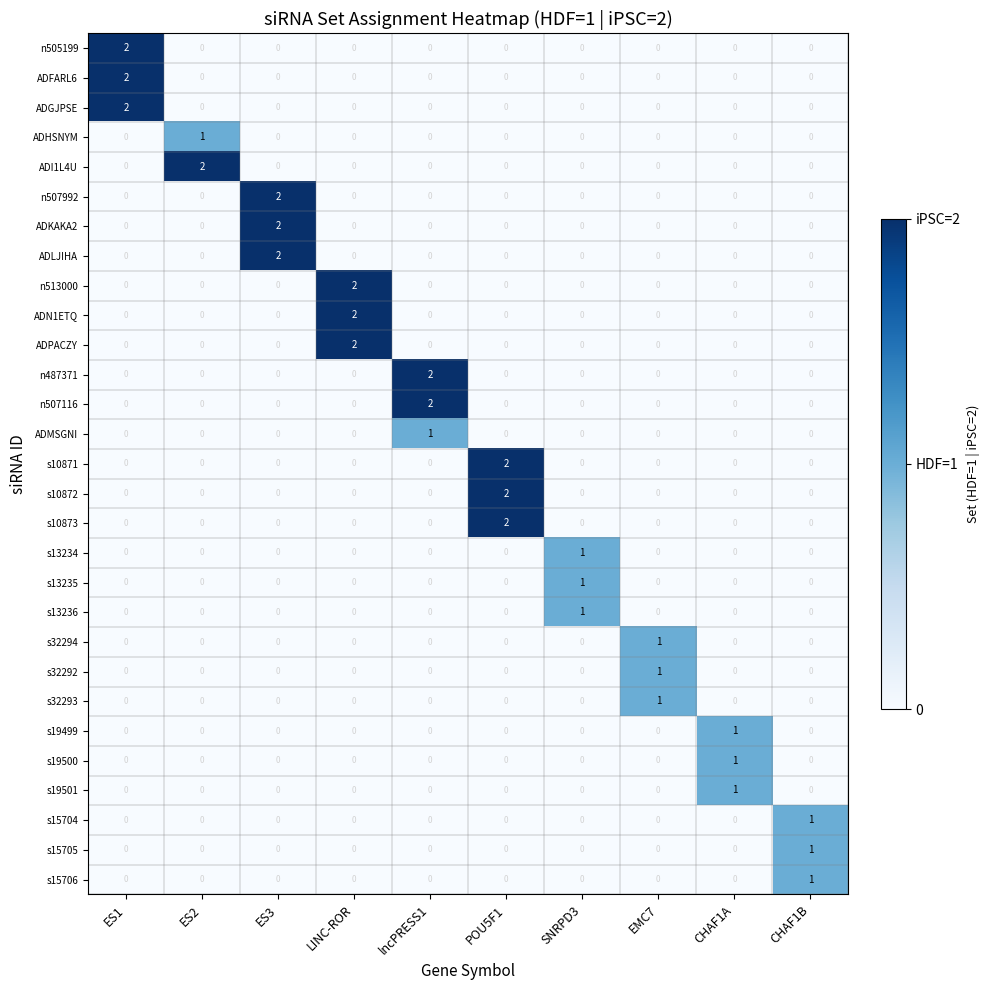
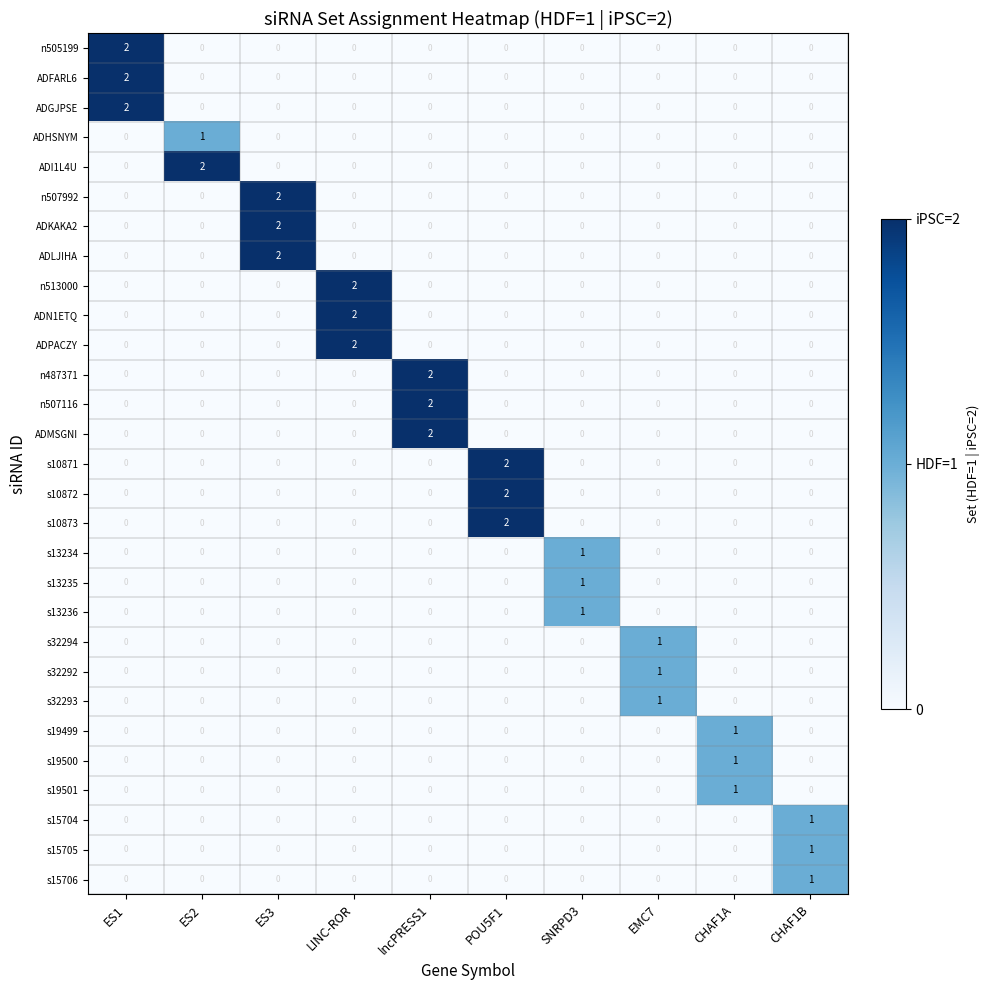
ADMSGNI, lncPRESS1: 1 -> 2
